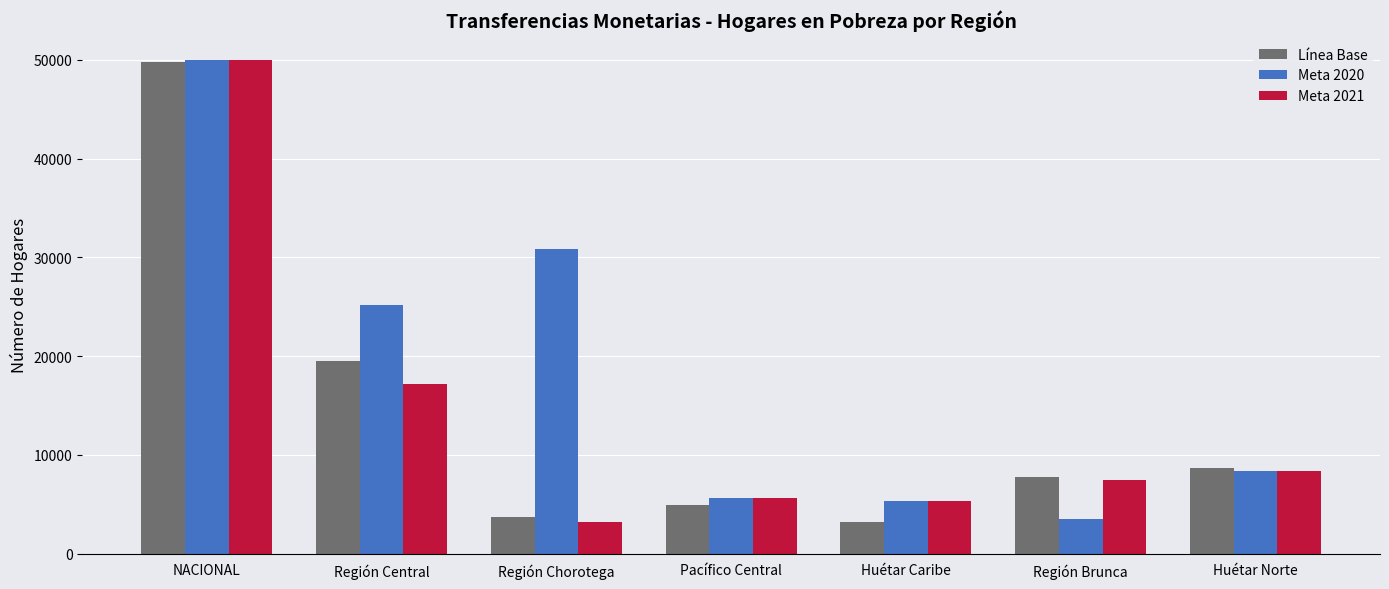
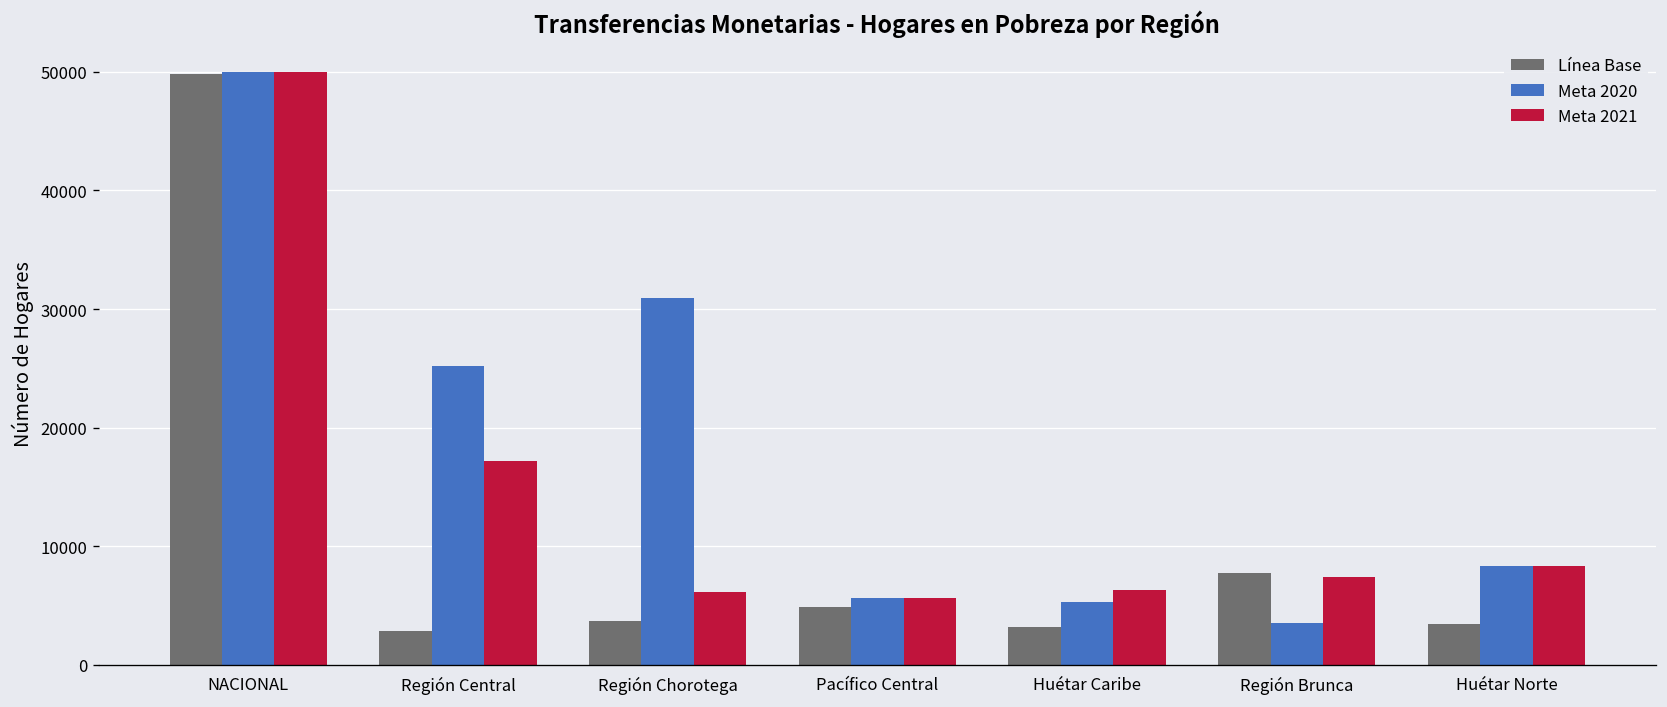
Línea Base, Región Central: 20000 -> 3000
Meta 2021, Región Chorotega: 3000 -> 6000
Meta 2021, Huétar Caribe: 5000 -> 6000
Línea Base, Huétar Norte: 9000 -> 3000
